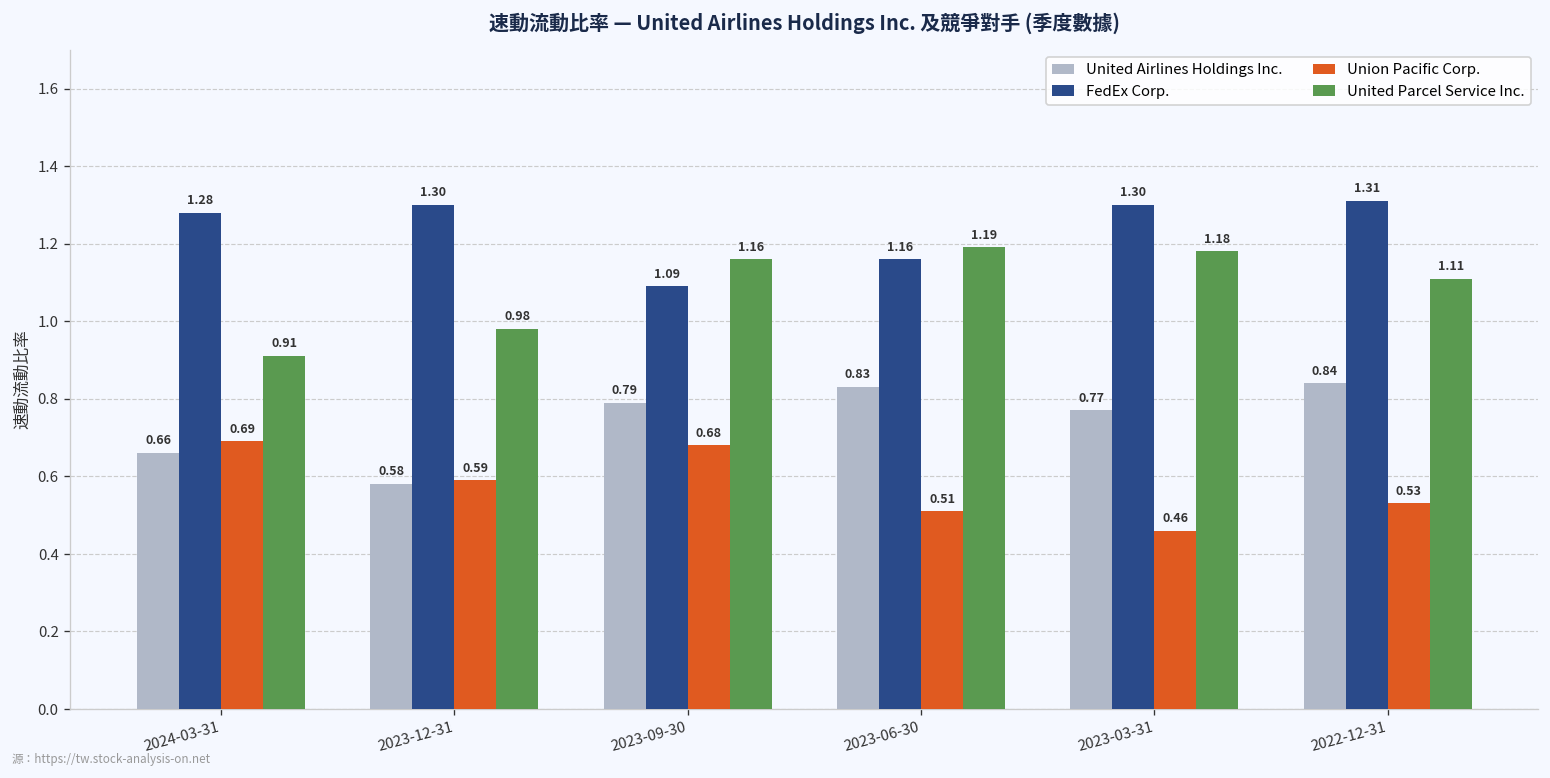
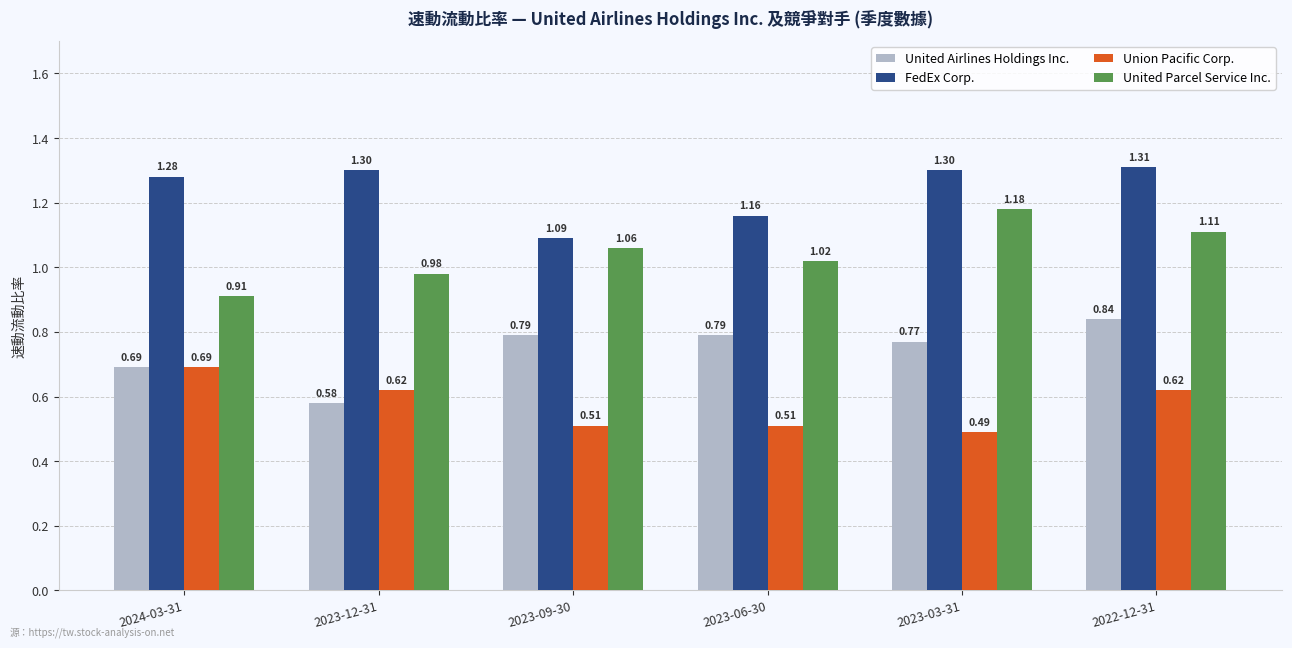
United Airlines Holdings Inc., 2024-03-31: 0.66 -> 0.69
Union Pacific Corp., 2023-12-31: 0.59 -> 0.62
Union Pacific Corp., 2023-09-30: 0.68 -> 0.51
United Parcel Service Inc., 2023-09-30: 1.16 -> 1.06
United Airlines Holdings Inc., 2023-06-30: 0.83 -> 0.79
United Parcel Service Inc., 2023-06-30: 1.19 -> 1.02
Union Pacific Corp., 2023-03-31: 0.46 -> 0.49
Union Pacific Corp., 2022-12-31: 0.53 -> 0.62
